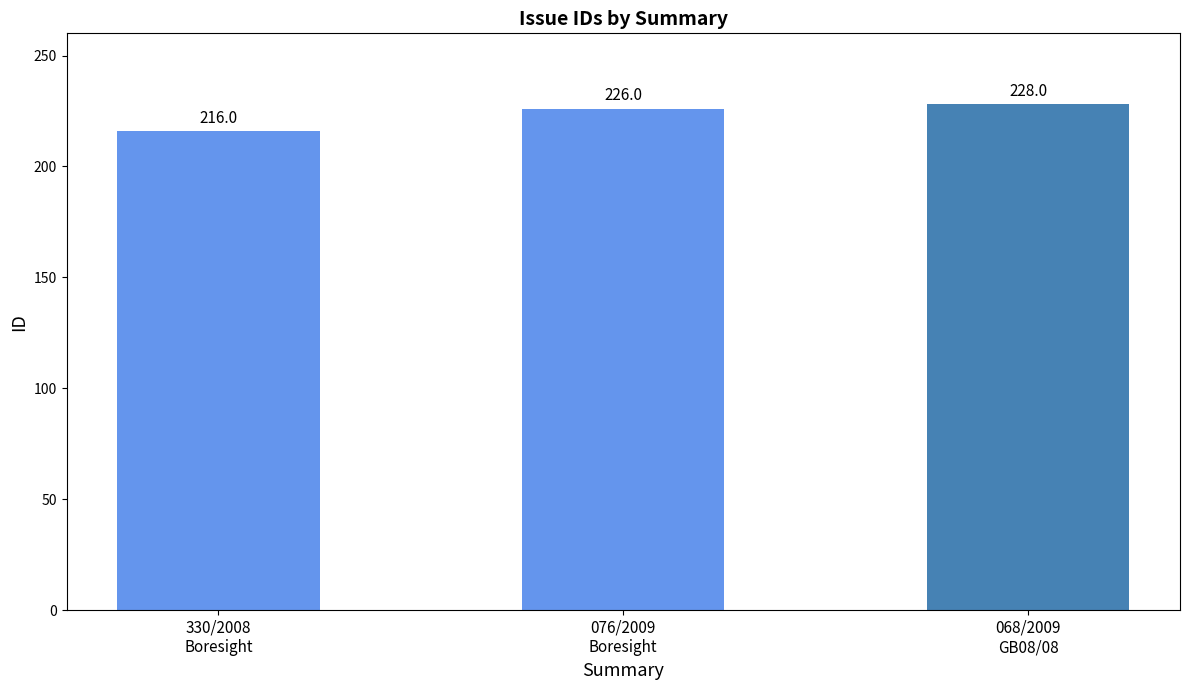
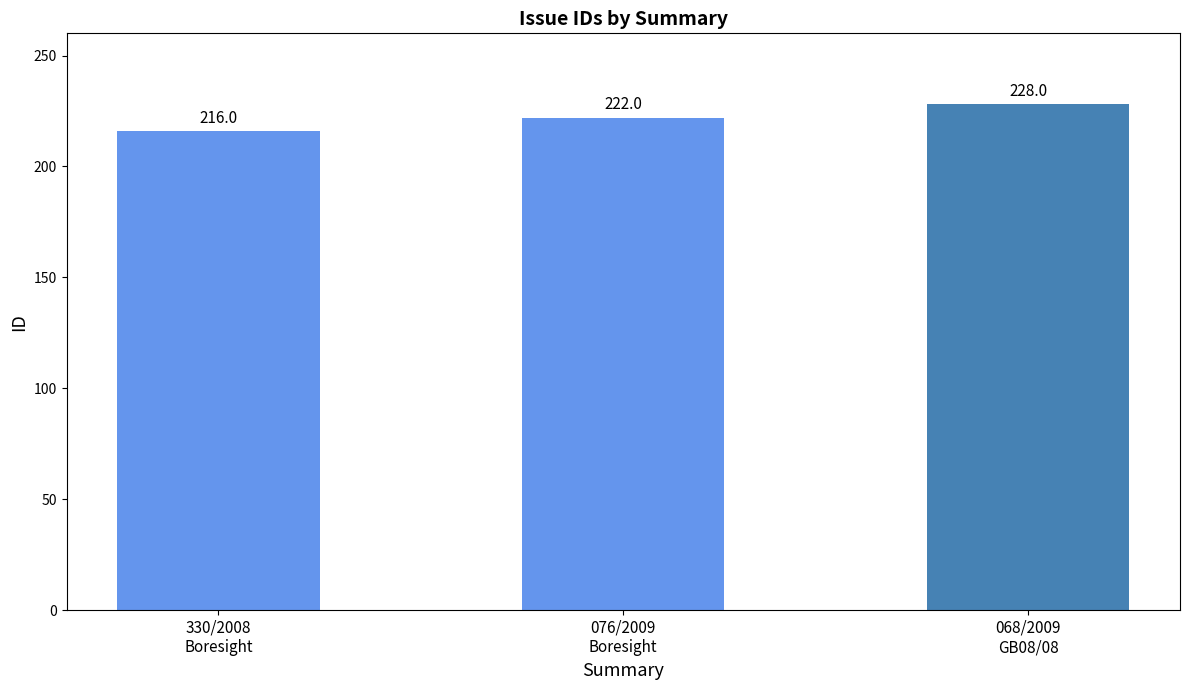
076/2009 Boresight: 226.0 -> 222.0
